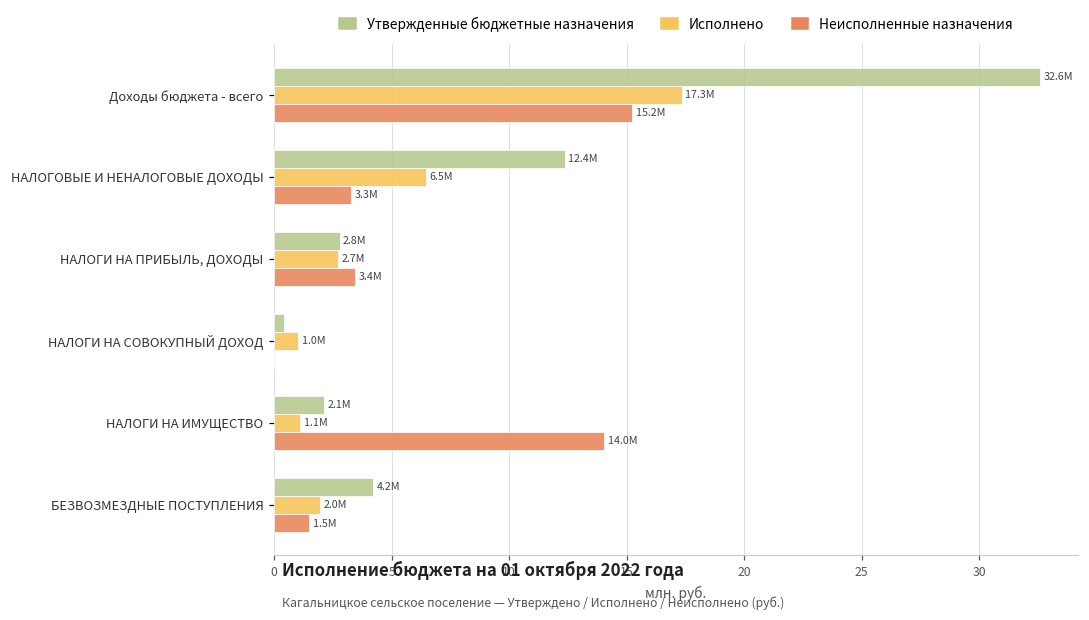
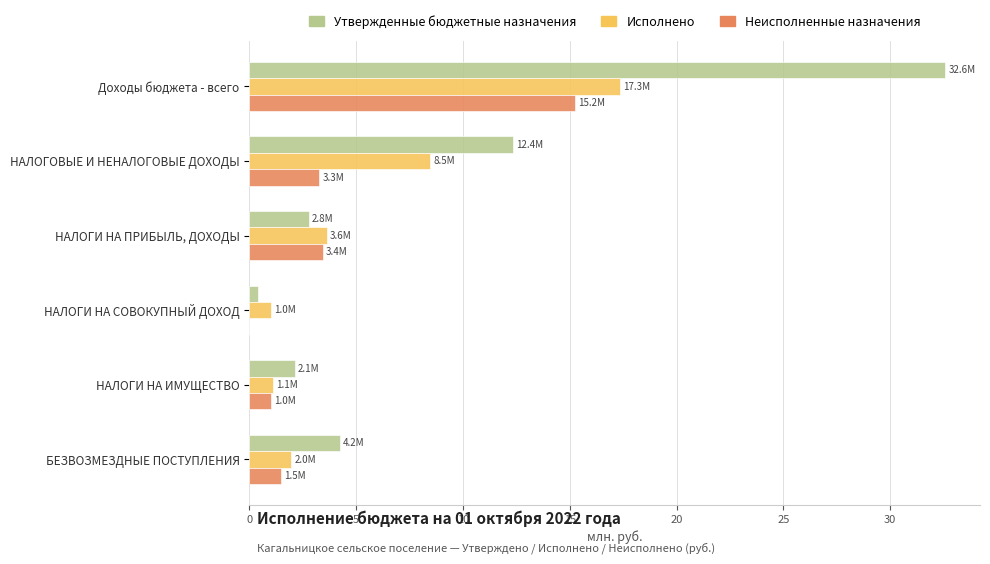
Исполнено, НАЛОГОВЫЕ И НЕНАЛОГОВЫЕ ДОХОДЫ: 6.5M -> 8.5M
Исполнено, НАЛОГИ НА ПРИБЫЛЬ, ДОХОДЫ: 2.7M -> 3.6M
Неисполненные назначения, НАЛОГИ НА ИМУЩЕСТВО: 14.0M -> 1.0M
